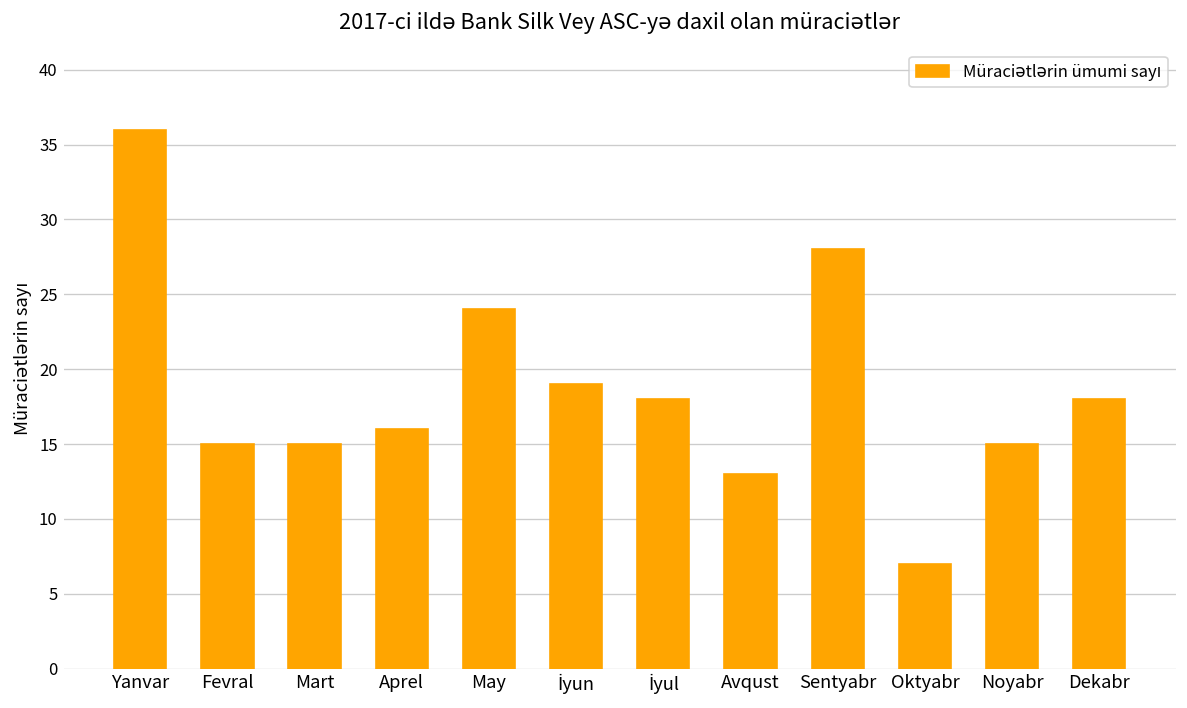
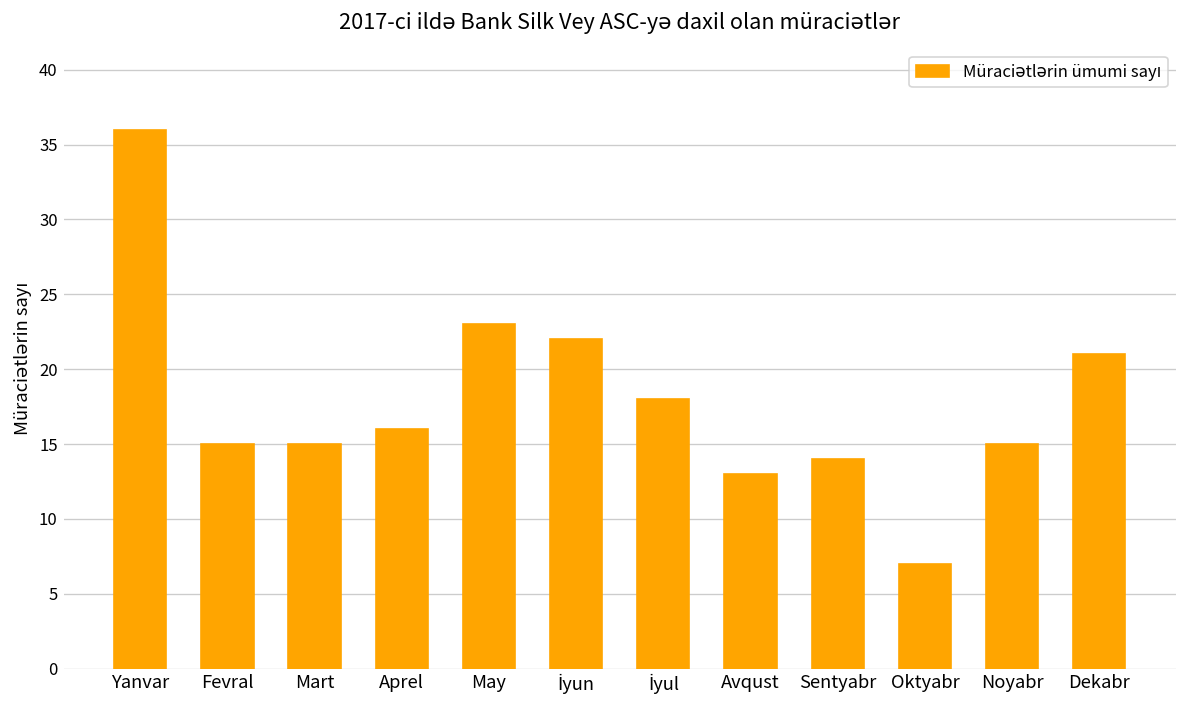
May: 24 -> 23
İyun: 19 -> 22
Sentyabr: 28 -> 14
Dekabr: 18 -> 21
